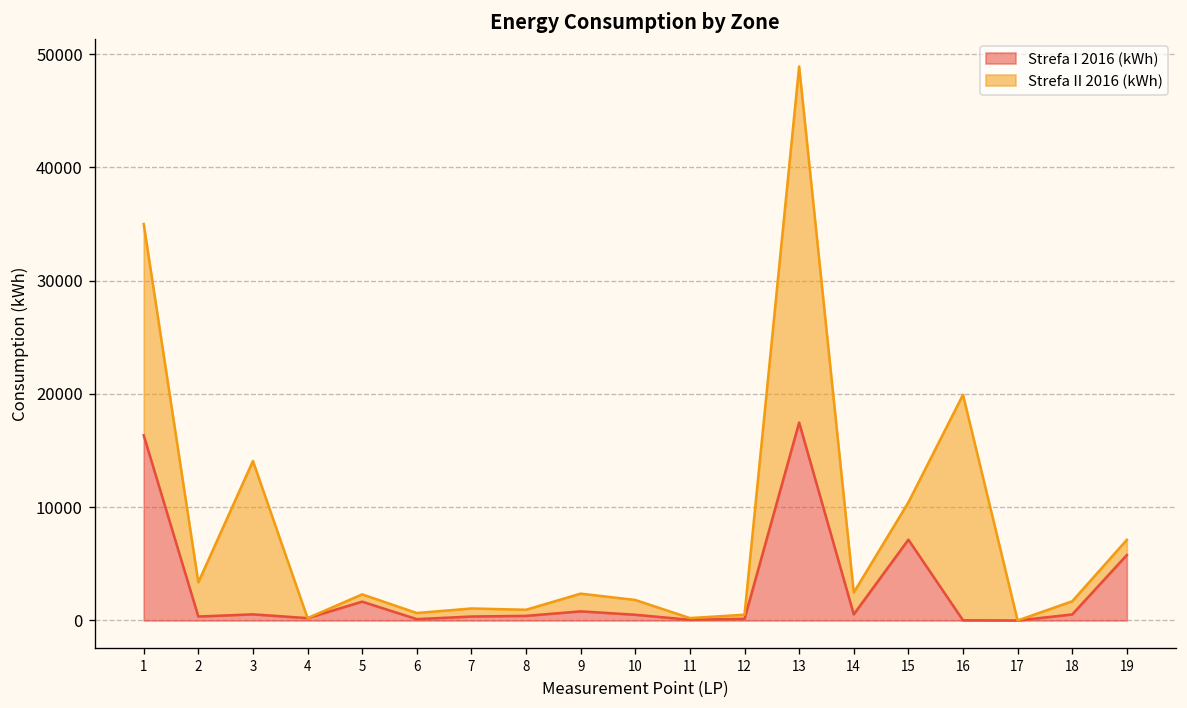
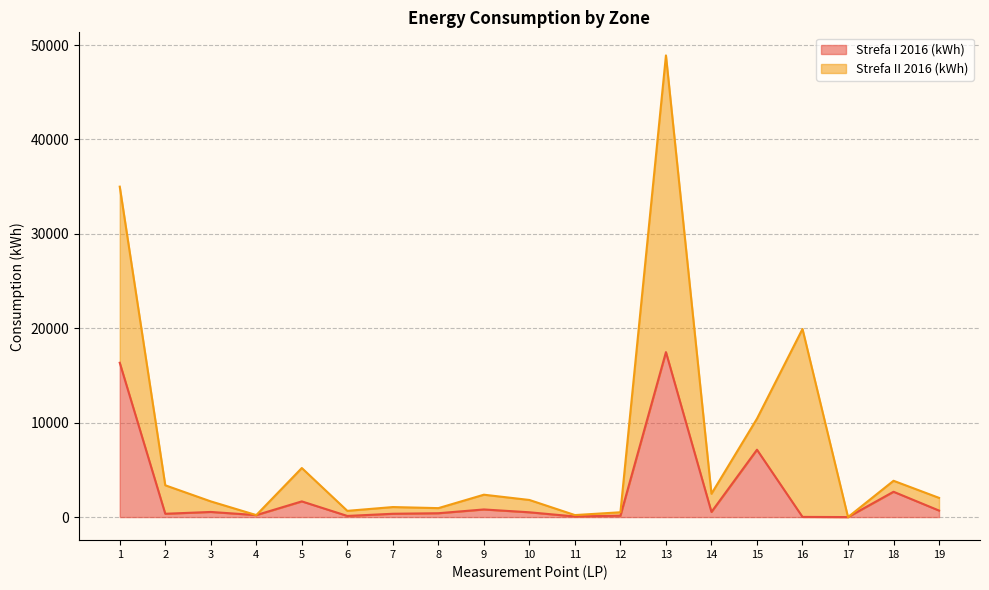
Strefa II 2016 (kWh), 3: 14000 -> 1000
Strefa II 2016 (kWh), 5: 1000 -> 4000
Strefa I 2016 (kWh), 18: 1000 -> 3000
Strefa I 2016 (kWh), 19: 6000 -> 1000
